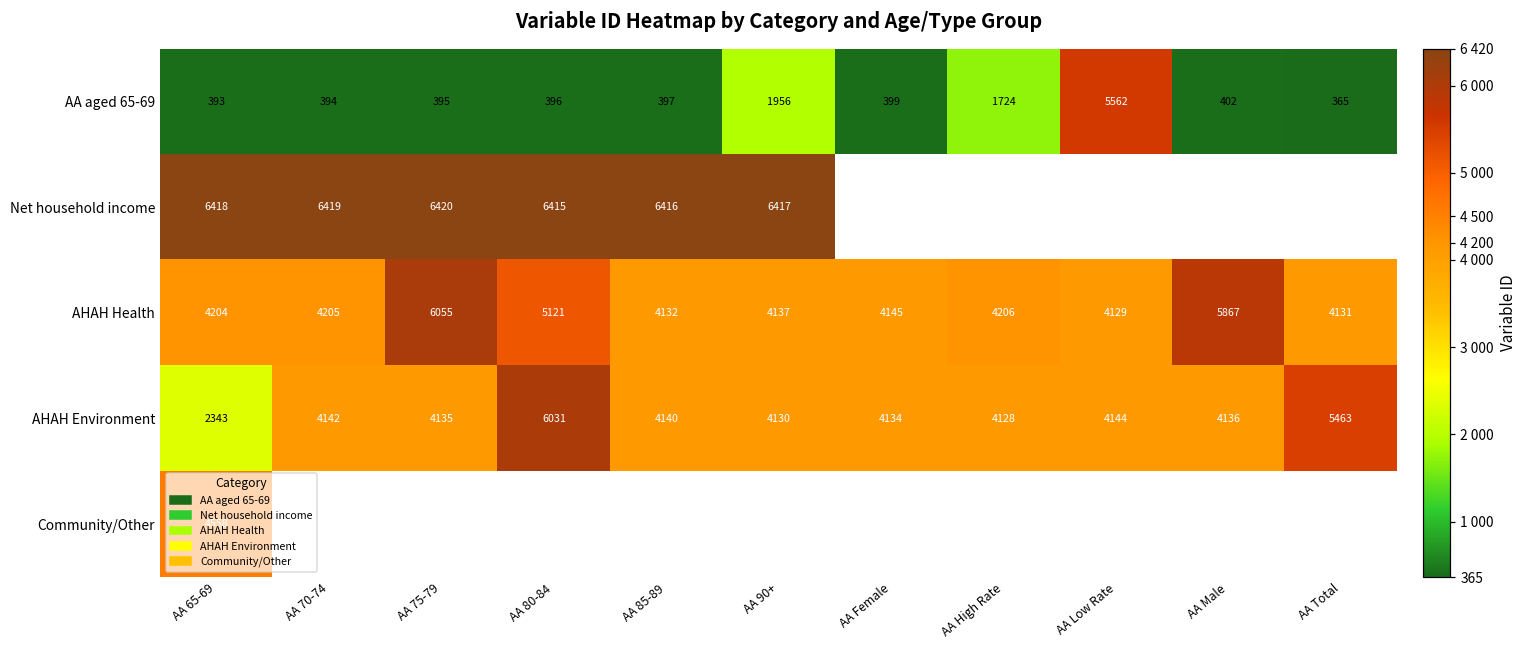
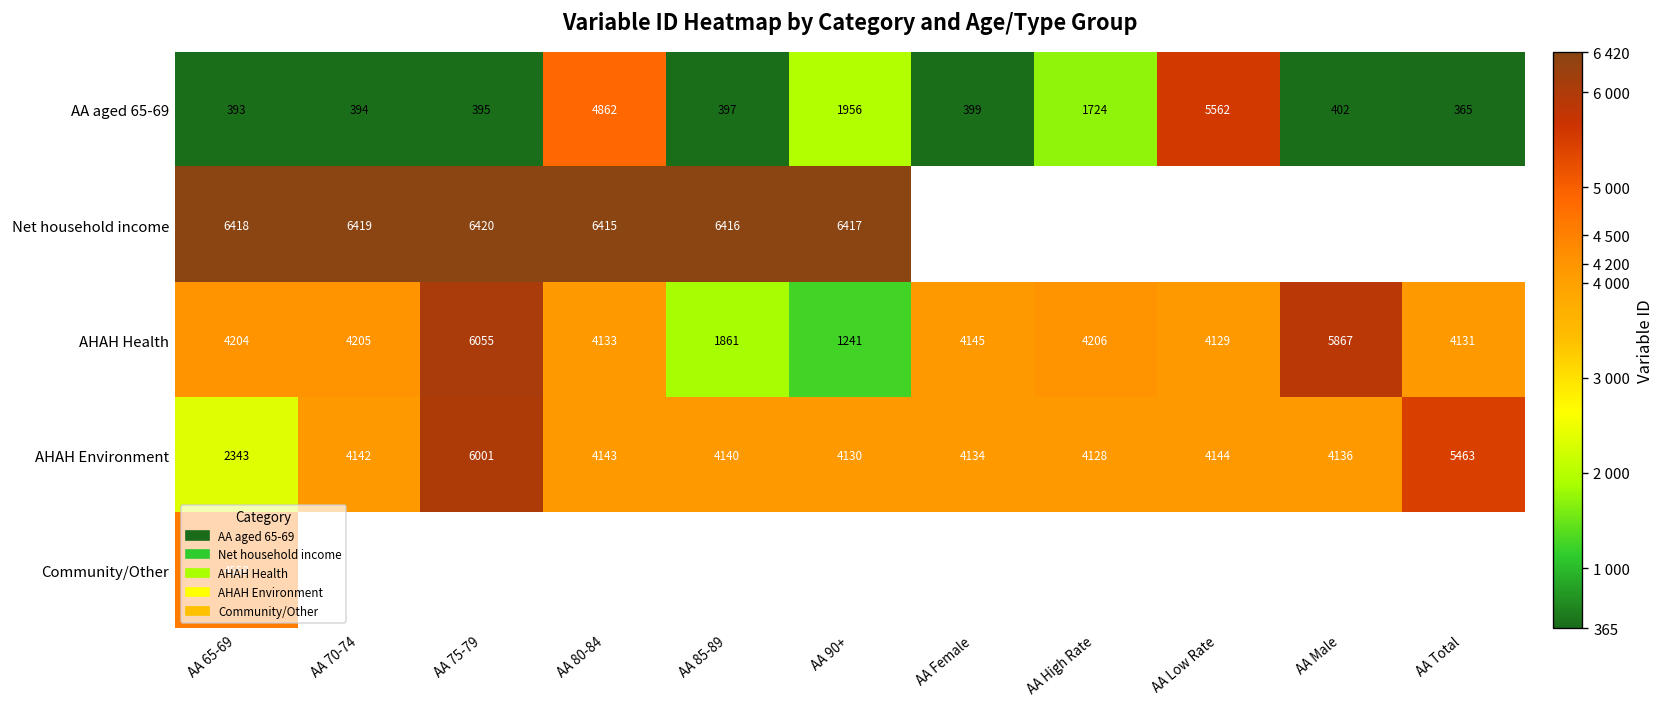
AA aged 65-69, AA 80-84: 396 -> 4862
AHAH Health, AA 80-84: 5121 -> 4133
AHAH Health, AA 85-89: 4132 -> 1861
AHAH Health, AA 90+: 4137 -> 1241
AHAH Environment, AA 75-79: 4135 -> 6001
AHAH Environment, AA 80-84: 6031 -> 4143
